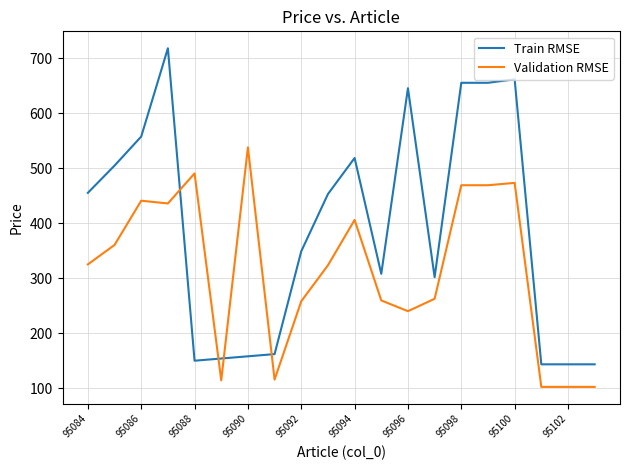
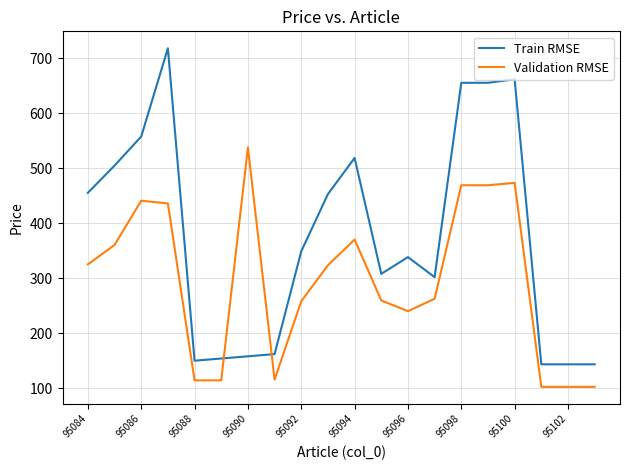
Validation RMSE, 95088: 490 -> 110
Validation RMSE, 95094: 410 -> 370
Train RMSE, 95096: 650 -> 340
